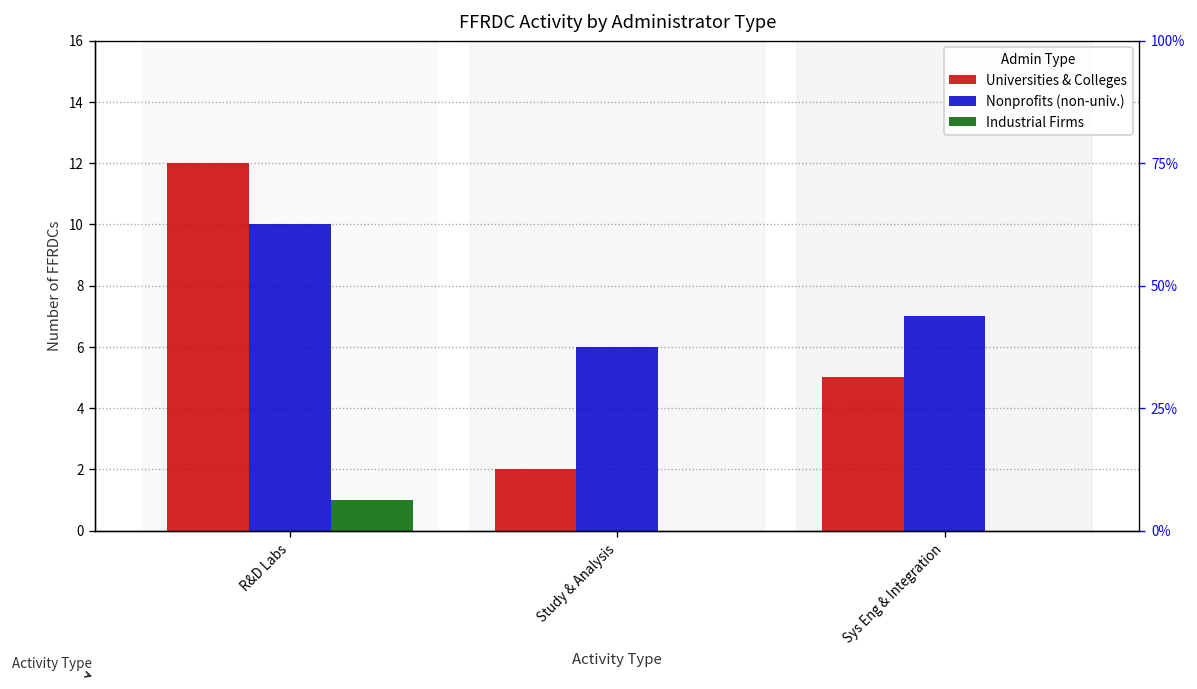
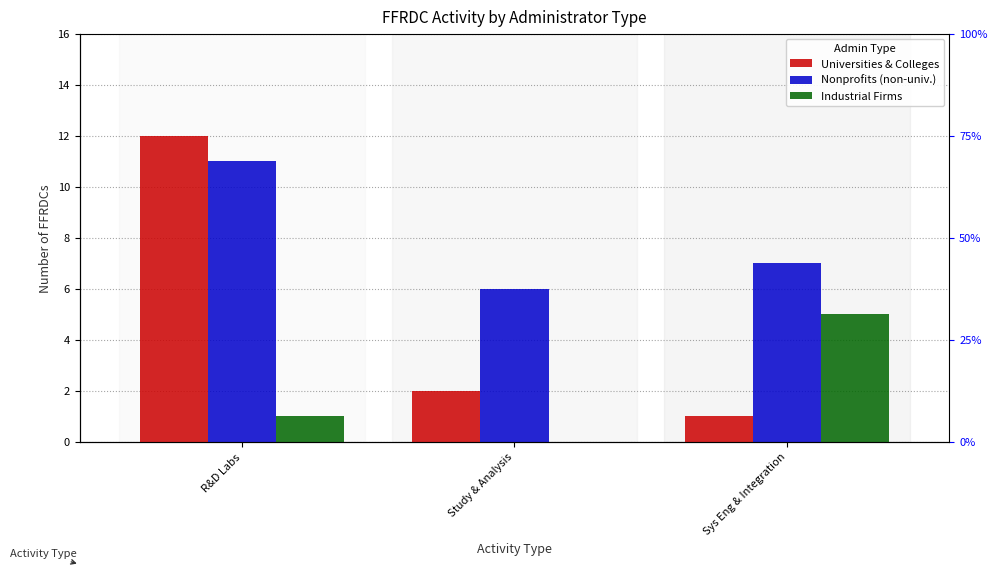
Nonprofits (non-univ.), R&D Labs: 10 -> 11
Universities & Colleges, Sys Eng & Integration: 5 -> 1
Industrial Firms, Sys Eng & Integration: 0 -> 5
